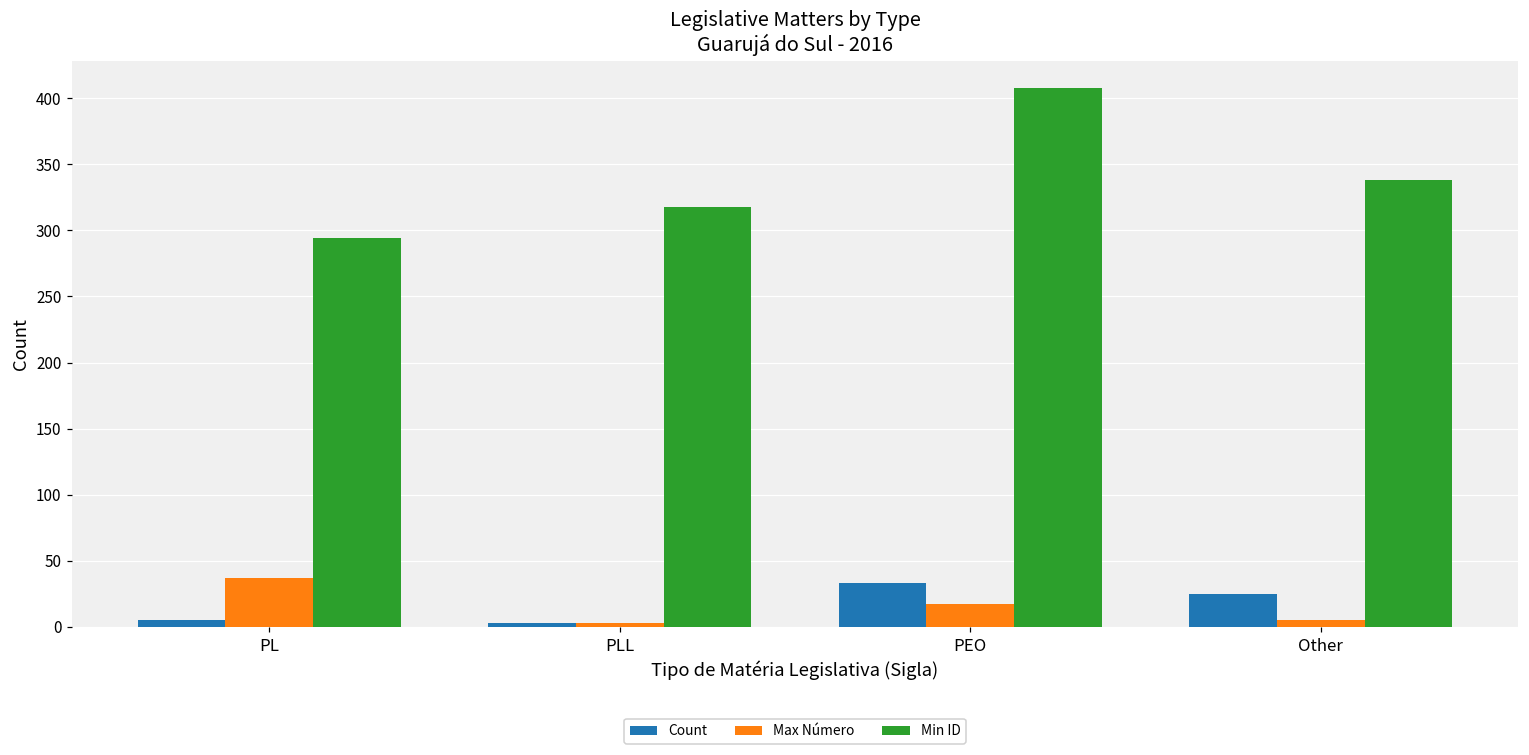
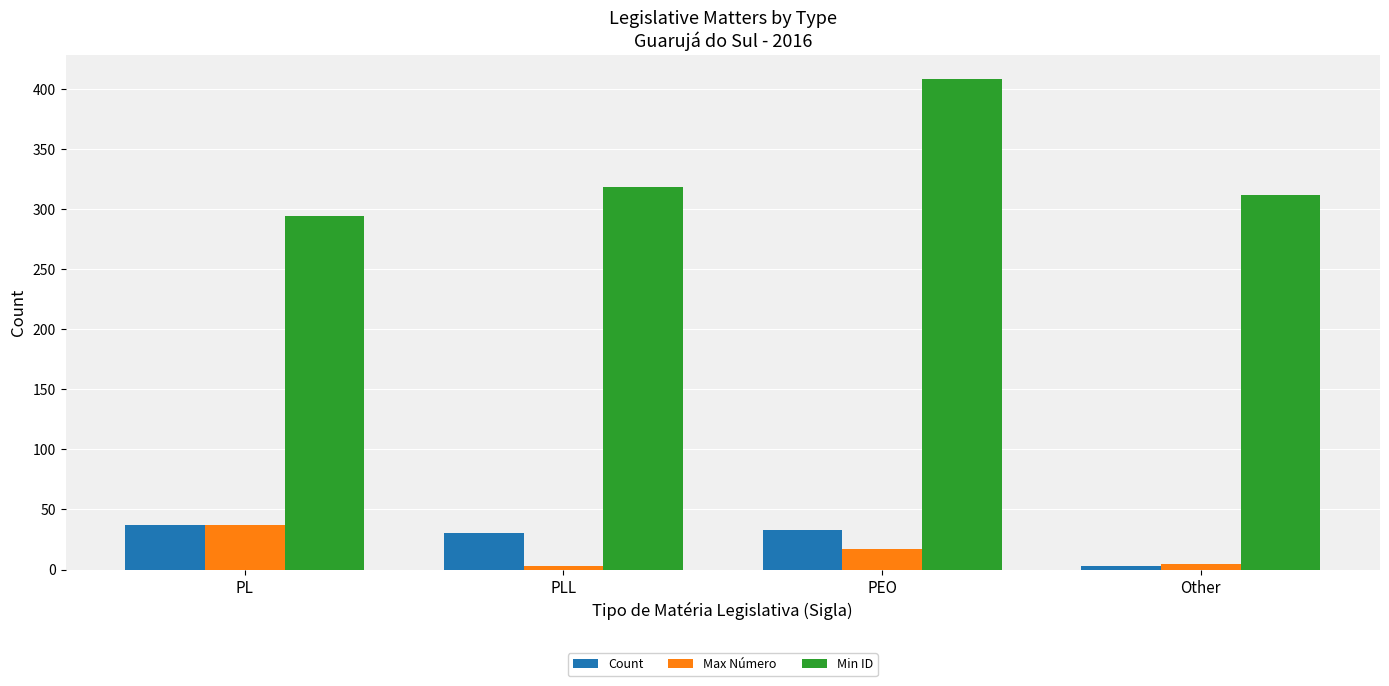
Count, PL: 5 -> 37
Count, PLL: 3 -> 30
Count, Other: 25 -> 3
Min ID, Other: 338 -> 312
